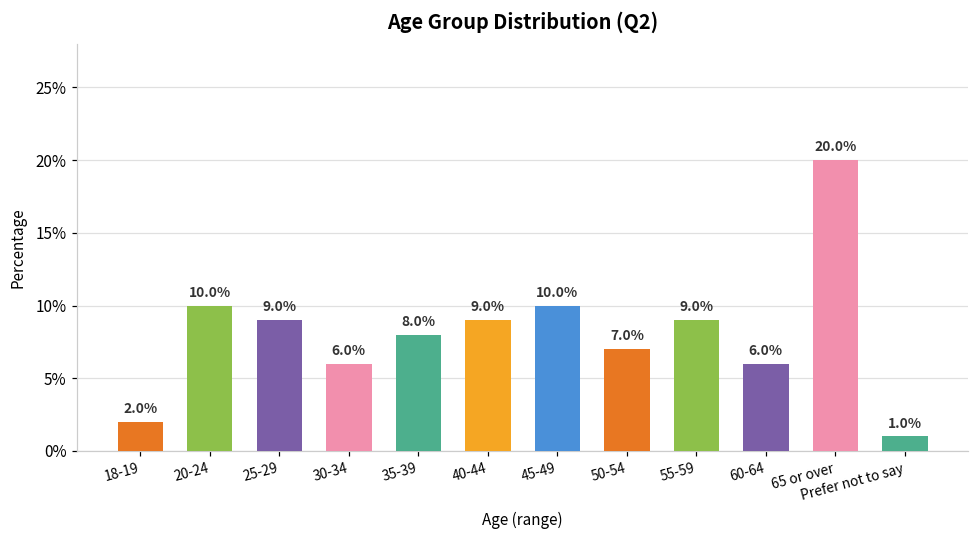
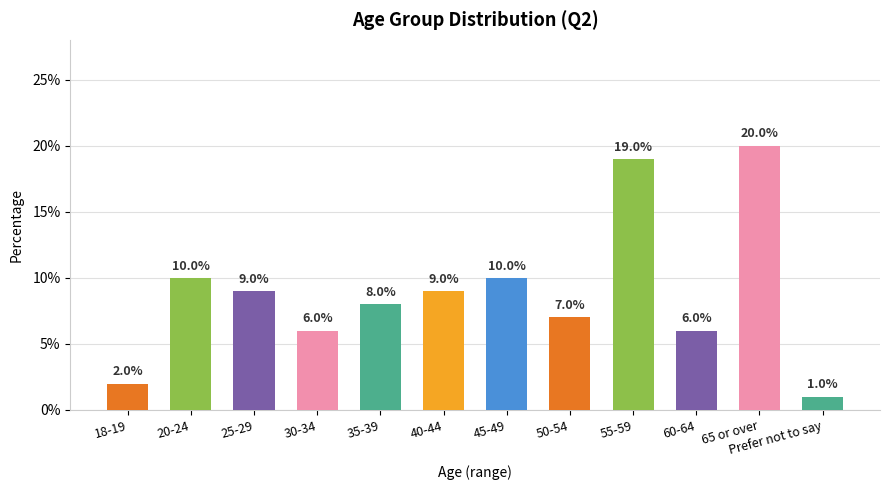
55-59: 9.0% -> 19.0%
